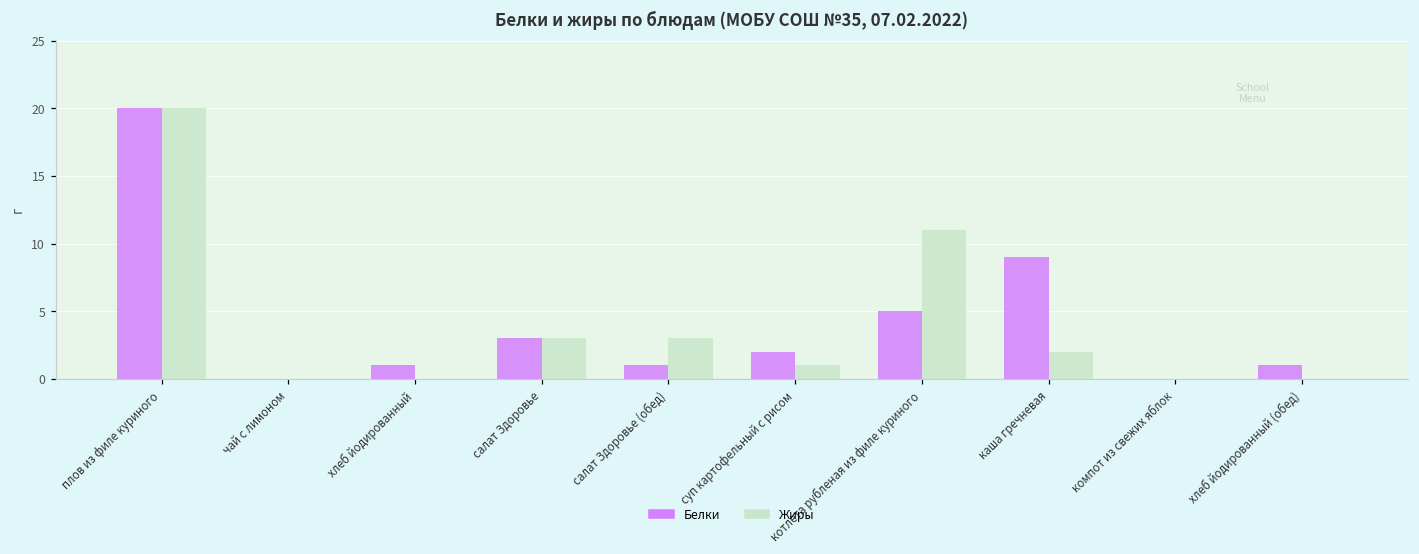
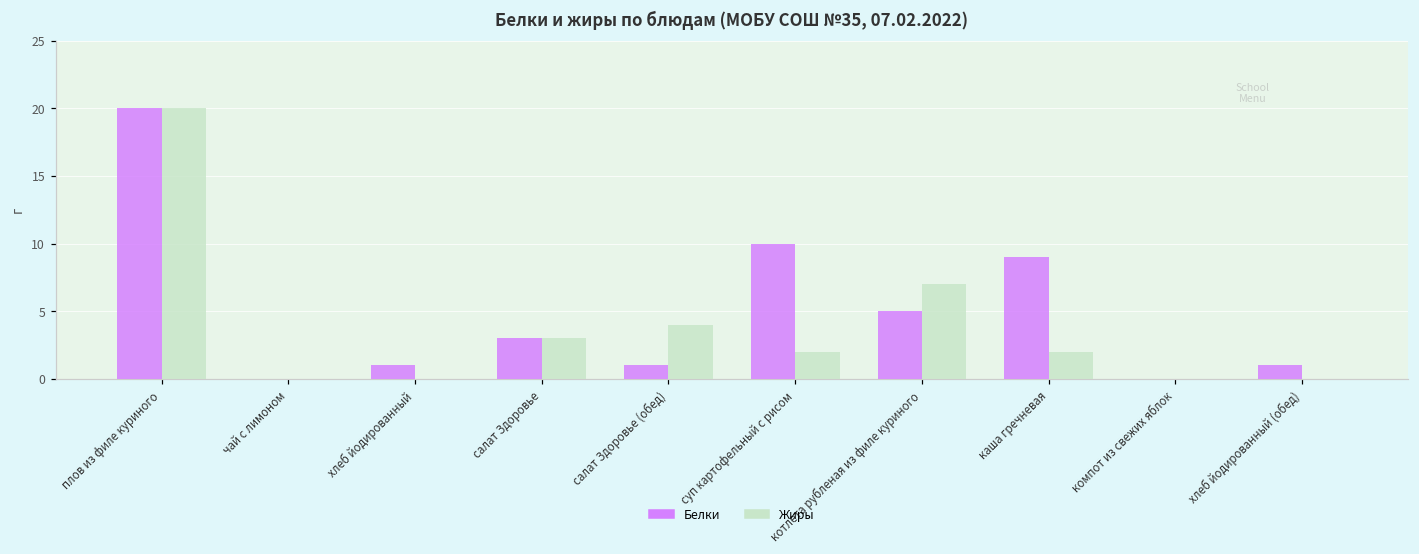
Жиры, салат Здоровье (обед): 3 -> 4
Белки, суп картофельный с рисом: 2 -> 10
Жиры, суп картофельный с рисом: 1 -> 2
Жиры, котлета рубленая из филе куриного: 11 -> 7
